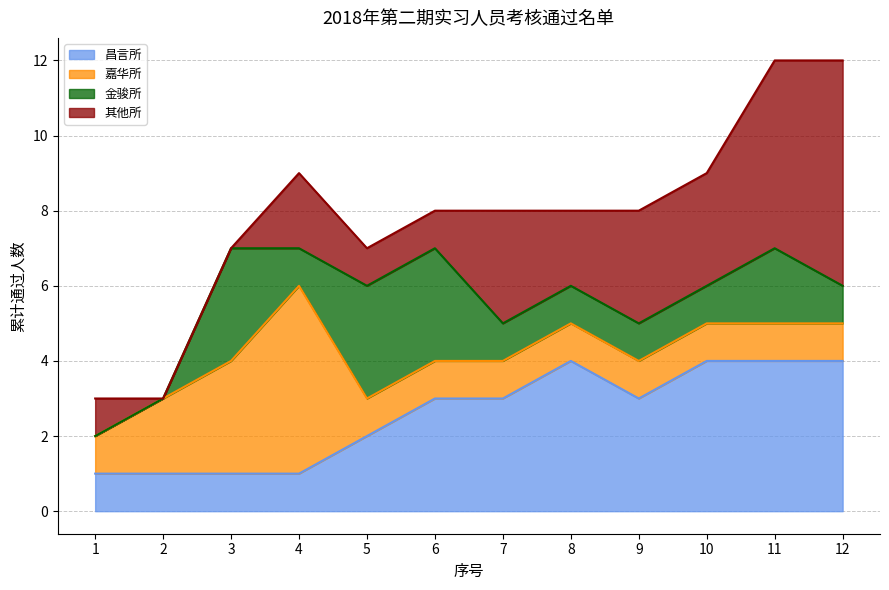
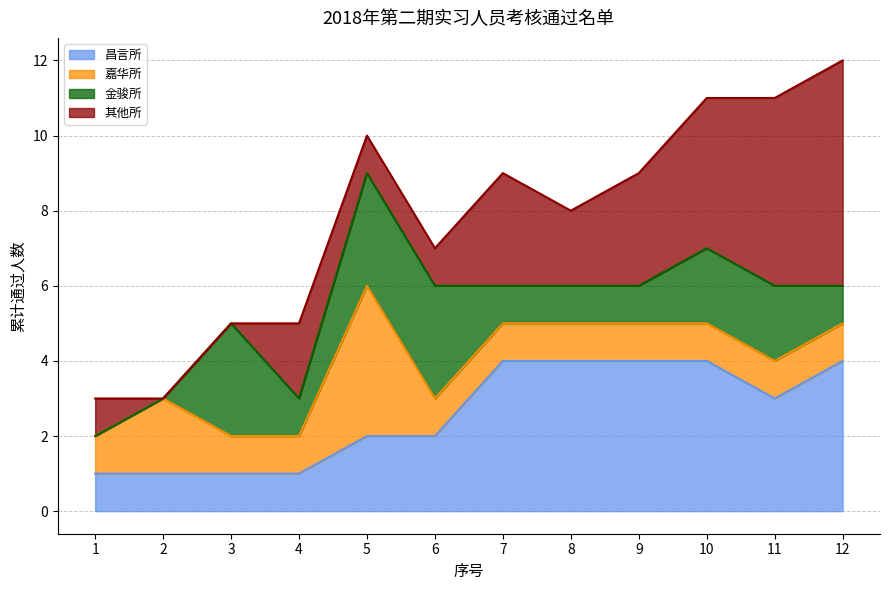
嘉华所, 3: 3 -> 1
嘉华所, 4: 5 -> 1
嘉华所, 5: 1 -> 4
昌言所, 6: 3 -> 2
昌言所, 7: 3 -> 4
昌言所, 9: 3 -> 4
金骏所, 10: 1 -> 2
其他所, 10: 3 -> 4
昌言所, 11: 4 -> 3
